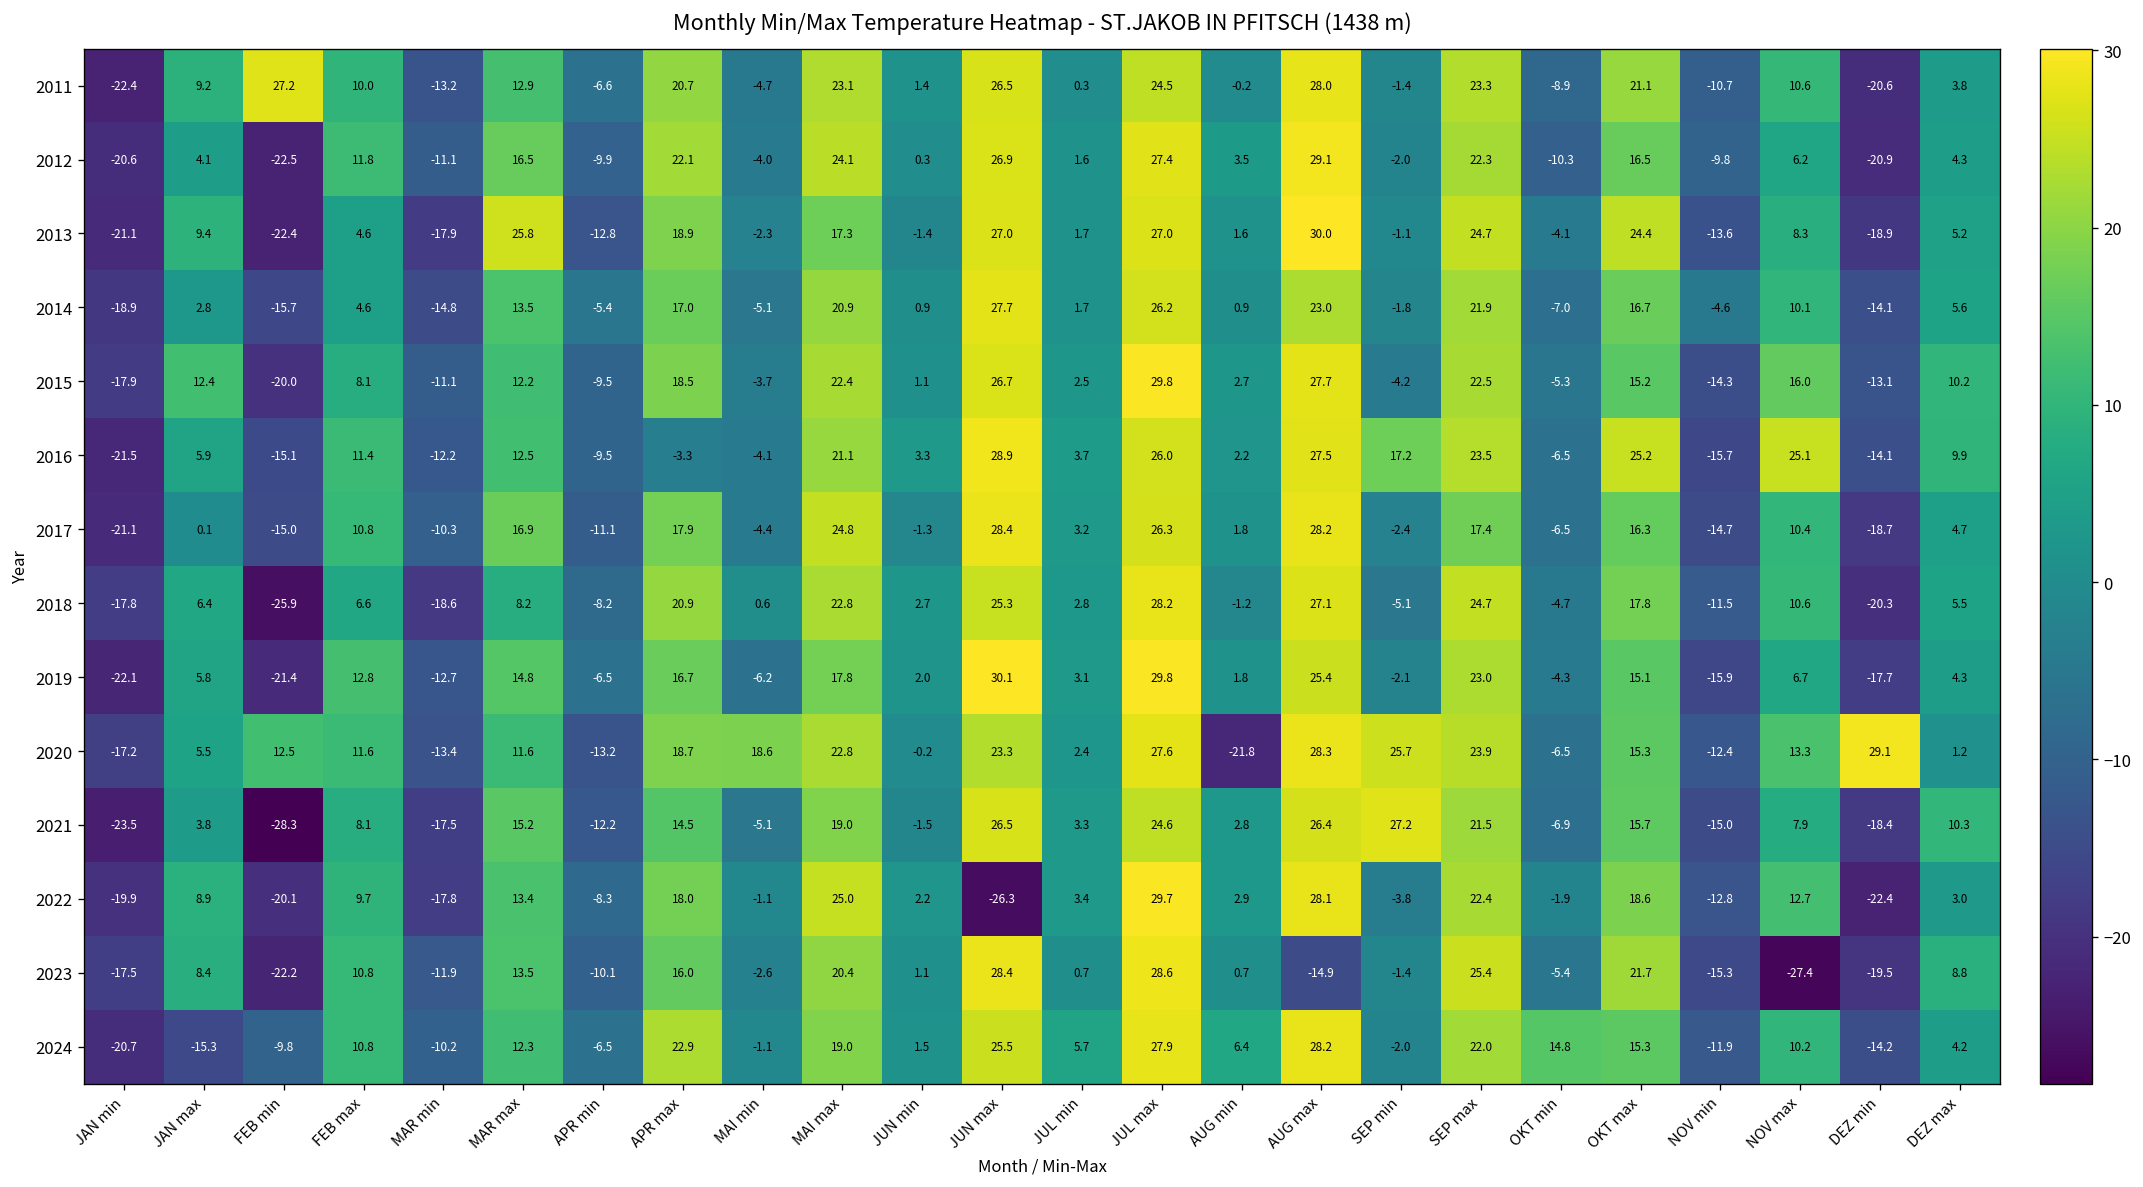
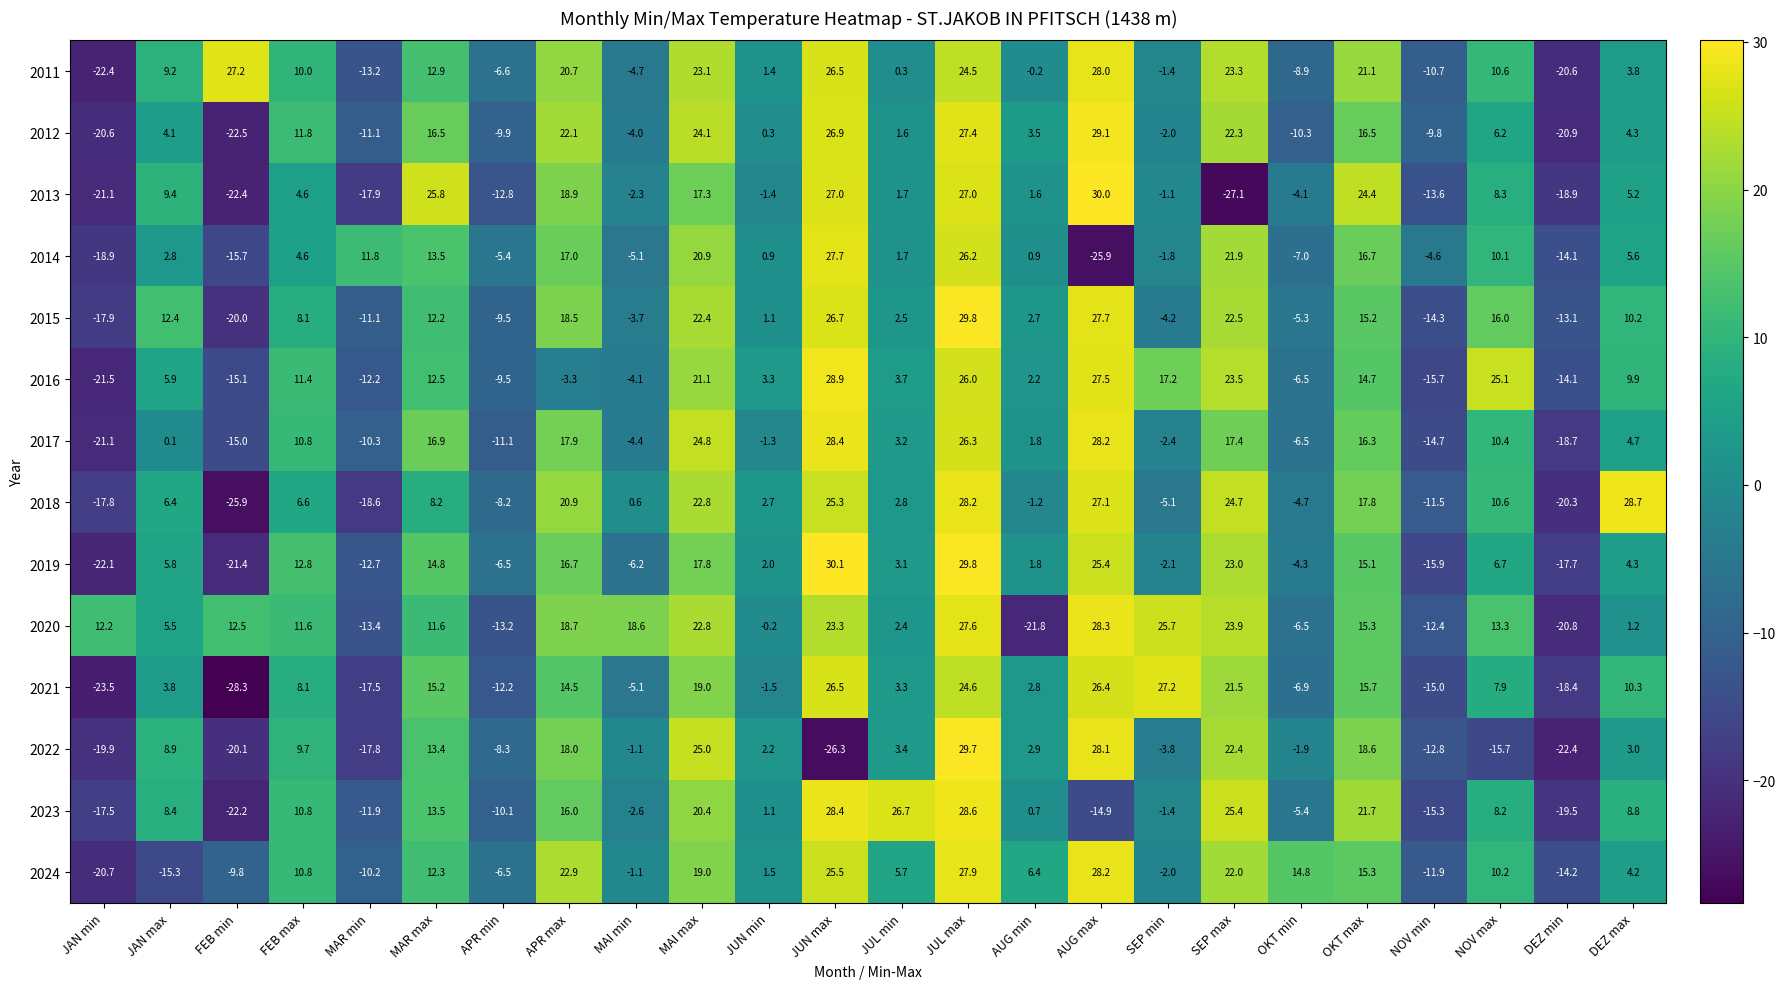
2013, SEP max: 24.7 -> -27.1
2014, MAR min: -14.8 -> 11.8
2014, AUG max: 23.0 -> -25.9
2016, OKT max: 25.2 -> 14.7
2018, DEZ max: 5.5 -> 28.7
2020, JAN min: -17.2 -> 12.2
2020, DEZ min: 29.1 -> -20.8
2022, NOV max: 12.7 -> -15.7
2023, JUL min: 0.7 -> 26.7
2023, NOV max: -27.4 -> 8.2
